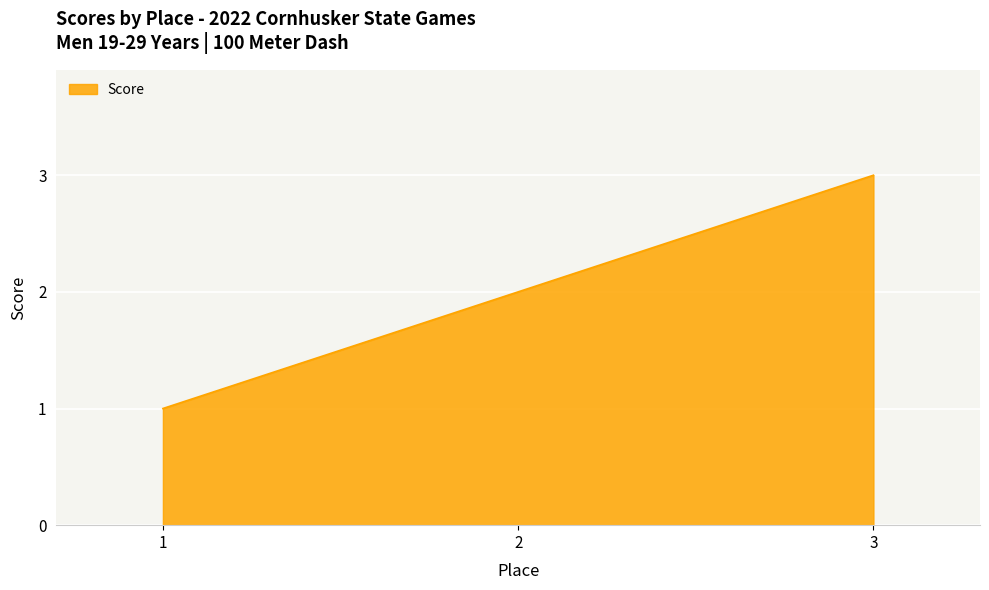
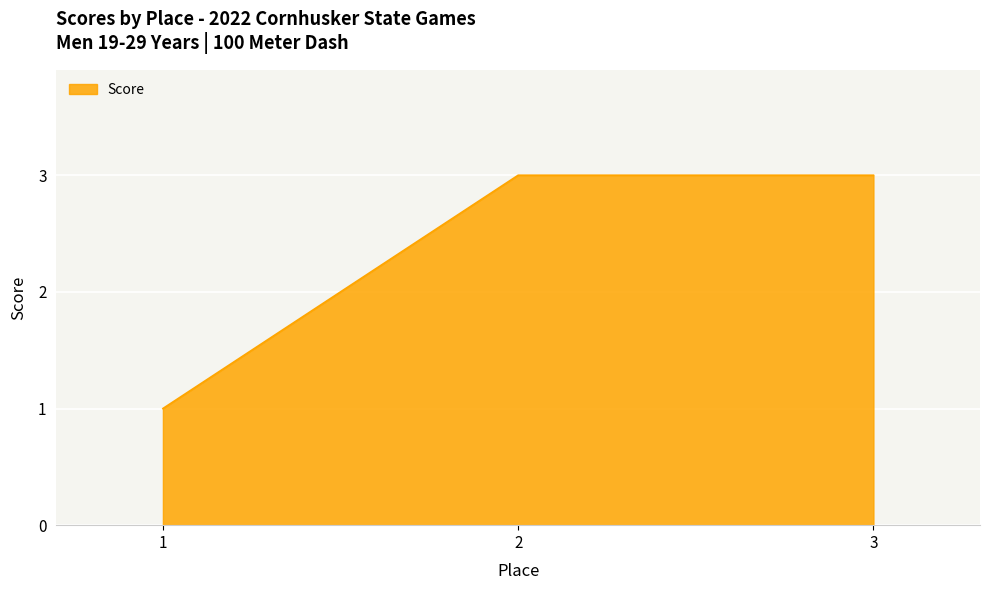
2: 2 -> 3
